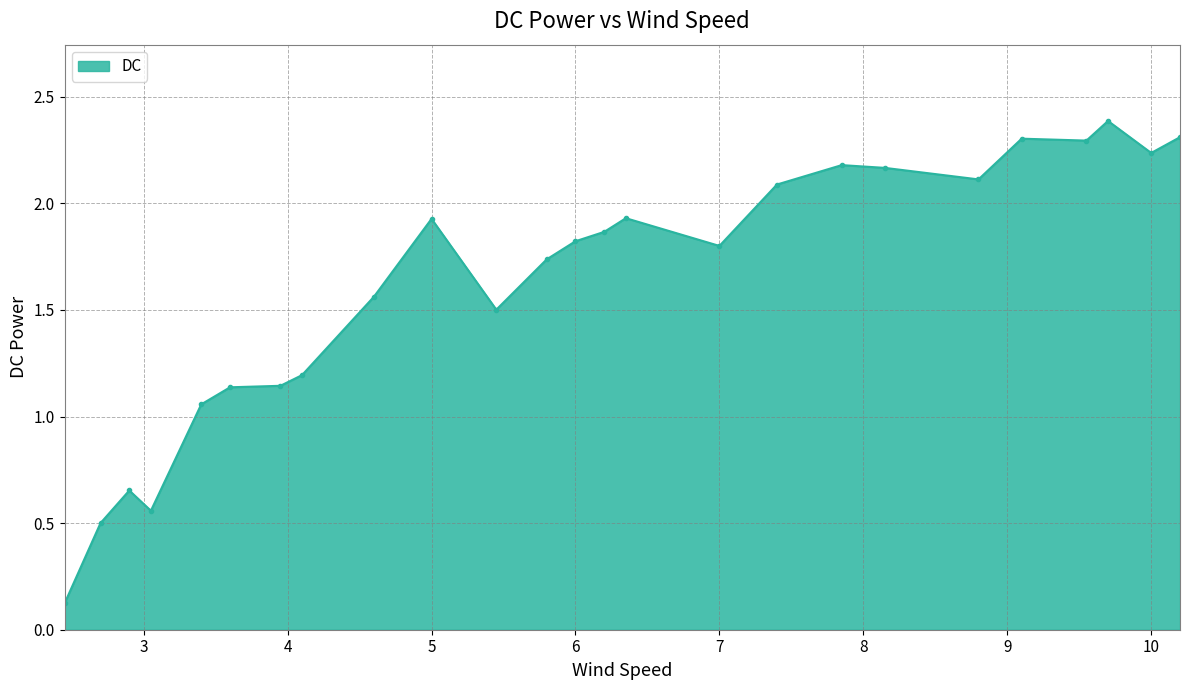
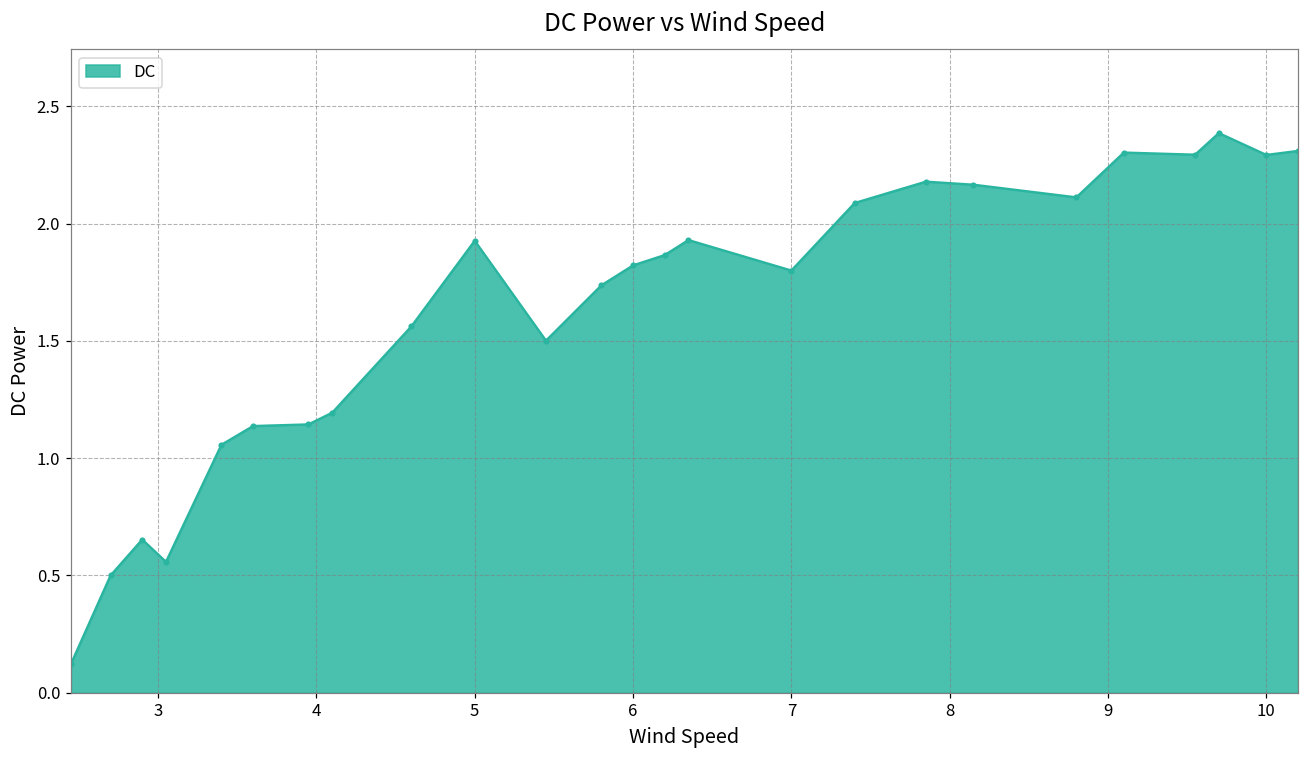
10: 2.24 -> 2.29
